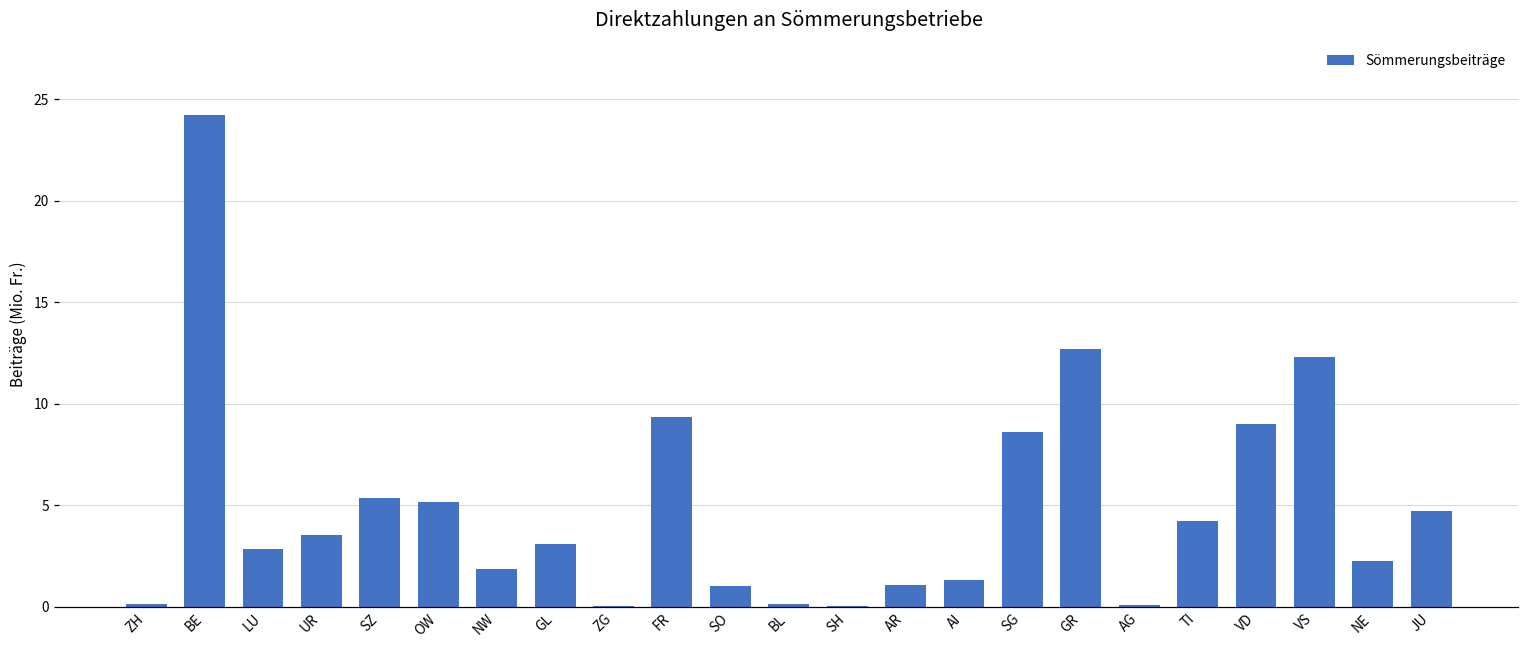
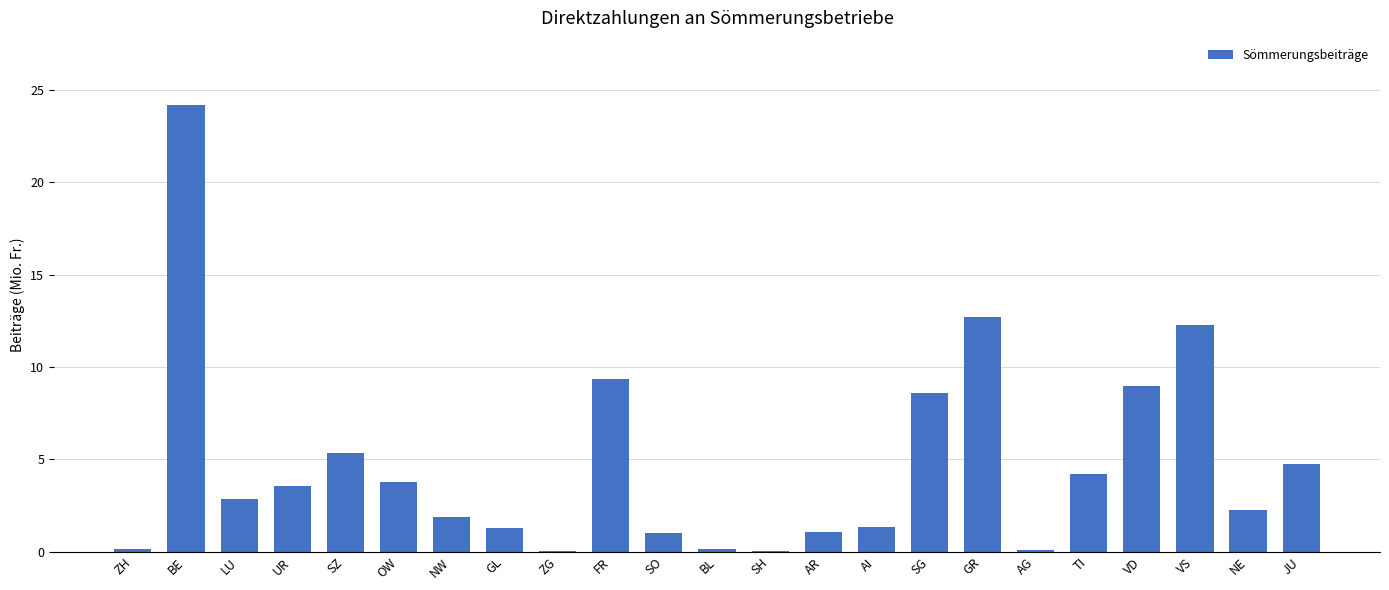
OW: 5.2 -> 3.8
GL: 3.1 -> 1.3
